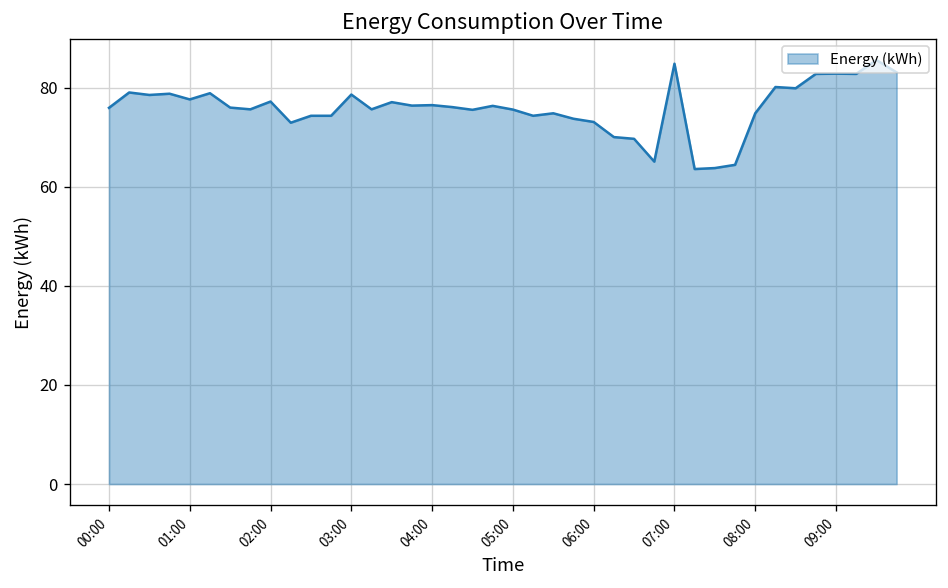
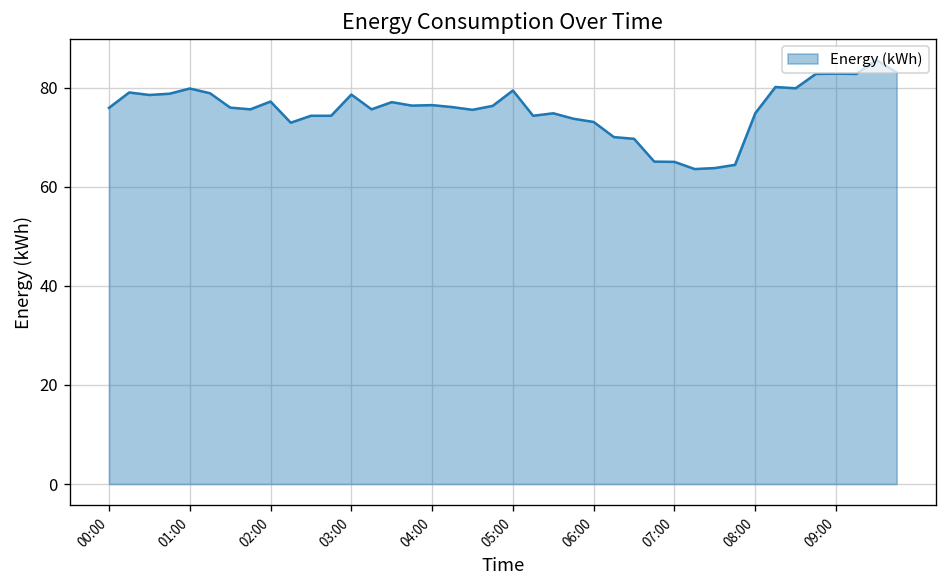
01:00: 78 -> 80
05:00: 76 -> 79
07:00: 85 -> 65
